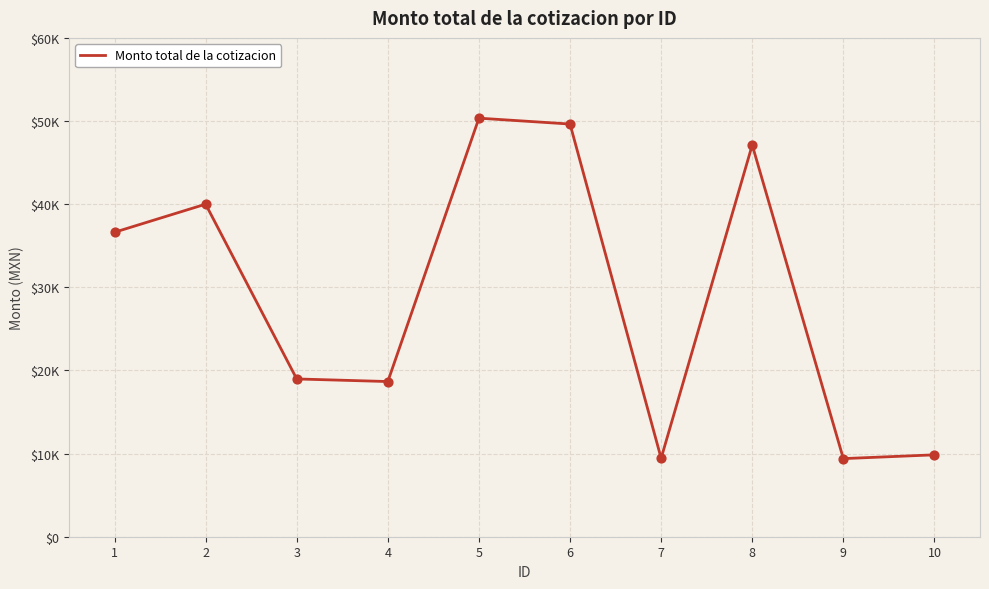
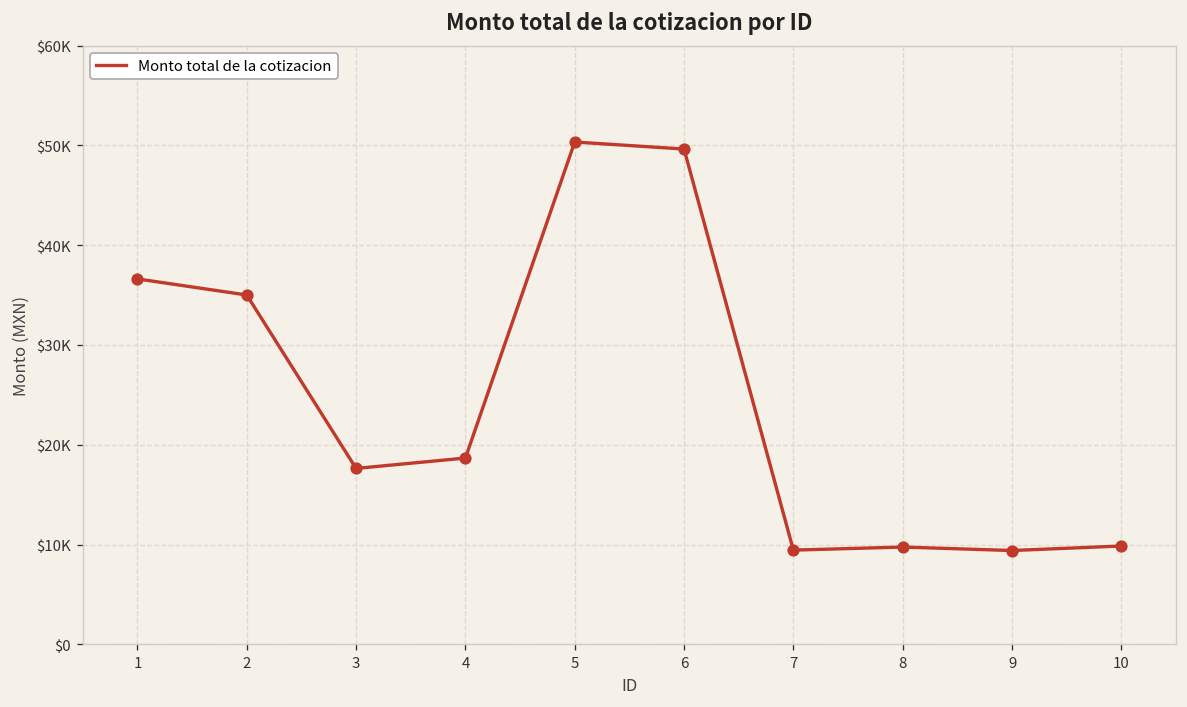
2: $40000 -> $35000
3: $19000 -> $18000
8: $47000 -> $10000
